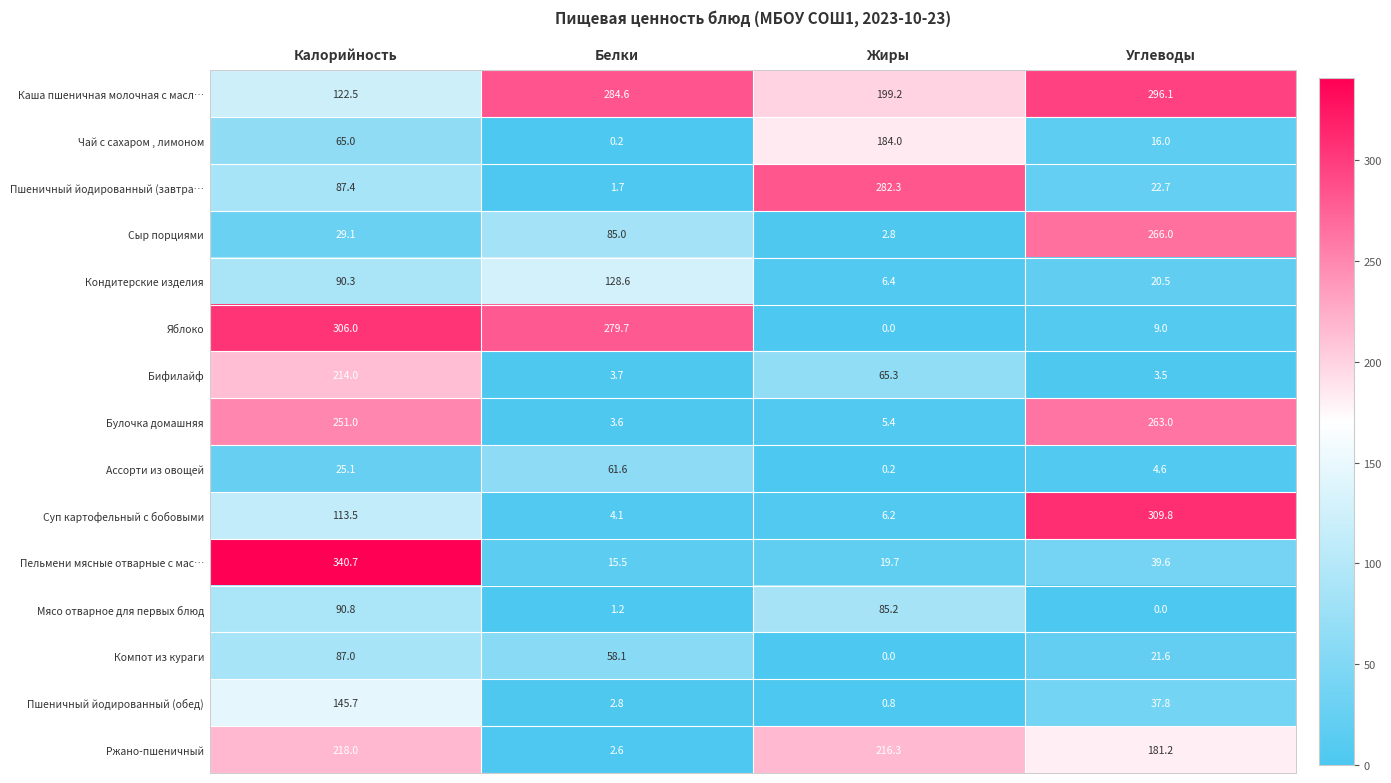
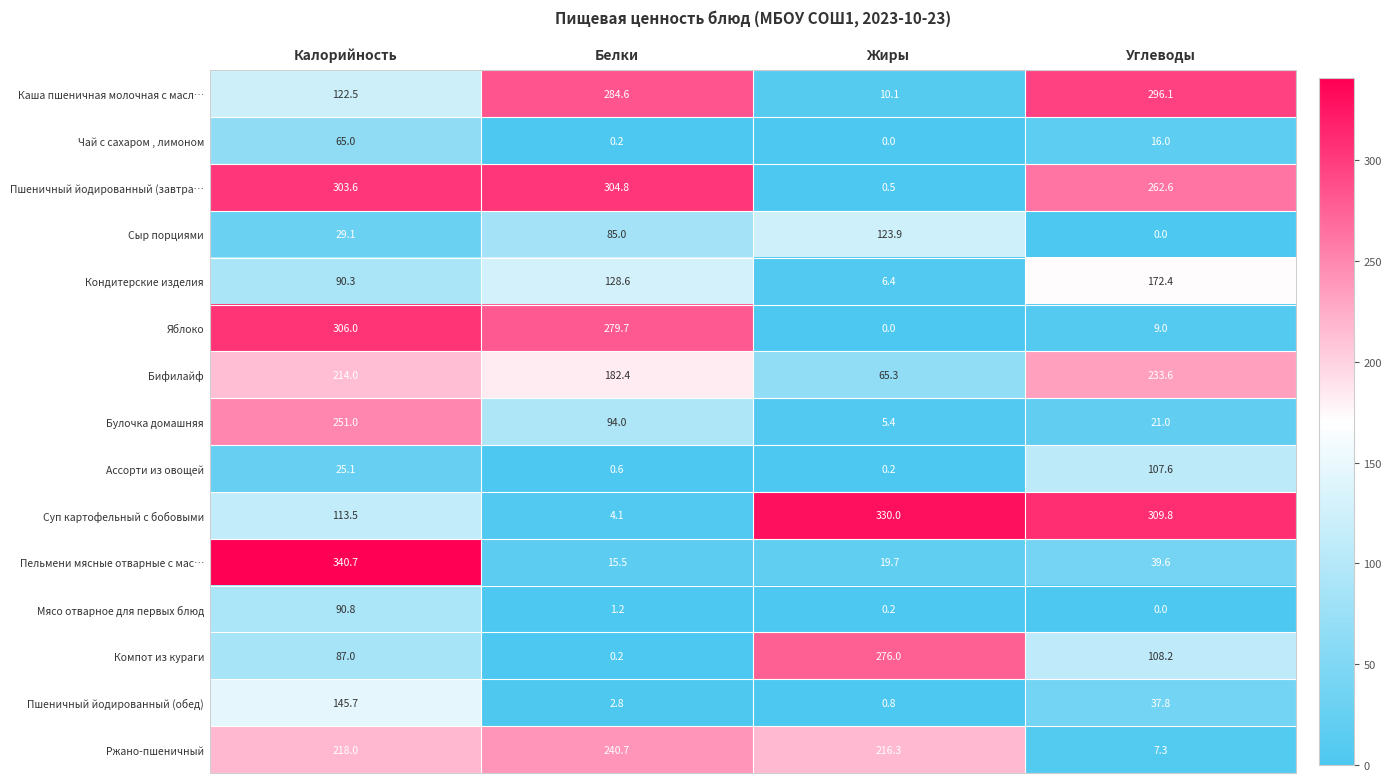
Каша пшеничная молочная с масл…, Жиры: 199.2 -> 10.1
Чай с сахаром , лимоном, Жиры: 184.0 -> 0.0
Пшеничный йодированный (завтра…, Калорийность: 87.4 -> 303.6
Пшеничный йодированный (завтра…, Белки: 1.7 -> 304.8
Пшеничный йодированный (завтра…, Жиры: 282.3 -> 0.5
Пшеничный йодированный (завтра…, Углеводы: 22.7 -> 262.6
Сыр порциями, Жиры: 2.8 -> 123.9
Сыр порциями, Углеводы: 266.0 -> 0.0
Кондитерские изделия, Углеводы: 20.5 -> 172.4
Бифилайф, Белки: 3.7 -> 182.4
Бифилайф, Углеводы: 3.5 -> 233.6
Булочка домашняя, Белки: 3.6 -> 94.0
Булочка домашняя, Углеводы: 263.0 -> 21.0
Ассорти из овощей, Белки: 61.6 -> 0.6
Ассорти из овощей, Углеводы: 4.6 -> 107.6
Суп картофельный с бобовыми, Жиры: 6.2 -> 330.0
Мясо отварное для первых блюд, Жиры: 85.2 -> 0.2
Компот из кураги, Белки: 58.1 -> 0.2
Компот из кураги, Жиры: 0.0 -> 276.0
Компот из кураги, Углеводы: 21.6 -> 108.2
Ржано-пшеничный, Белки: 2.6 -> 240.7
Ржано-пшеничный, Углеводы: 181.2 -> 7.3
